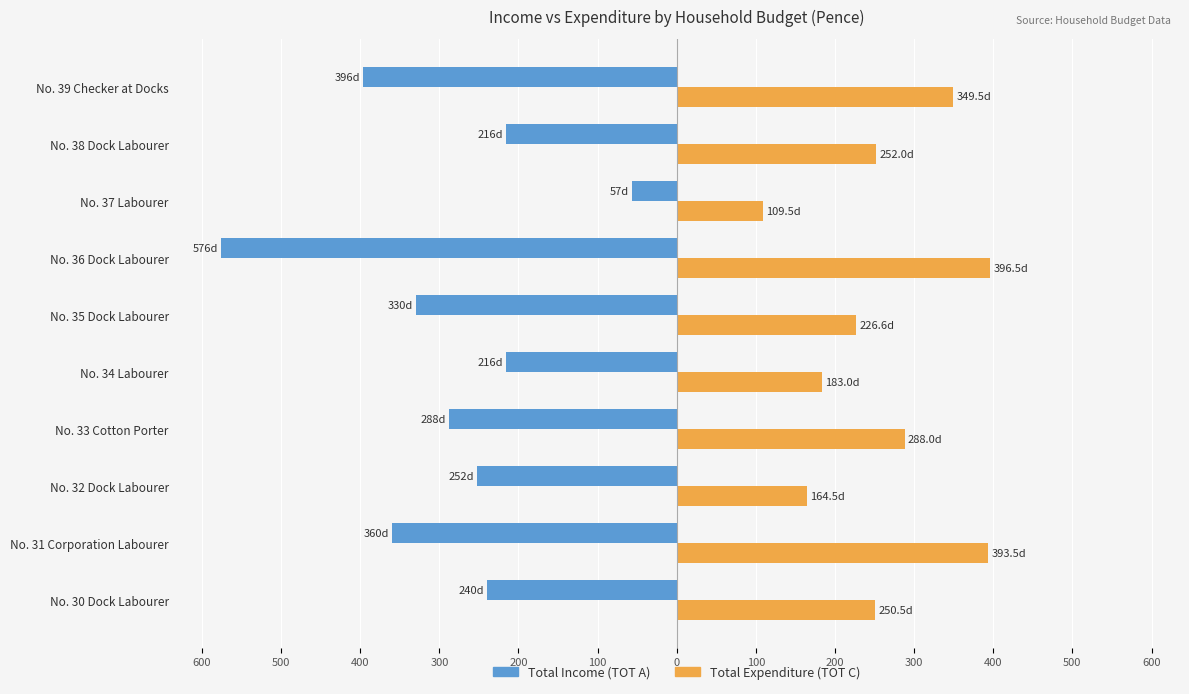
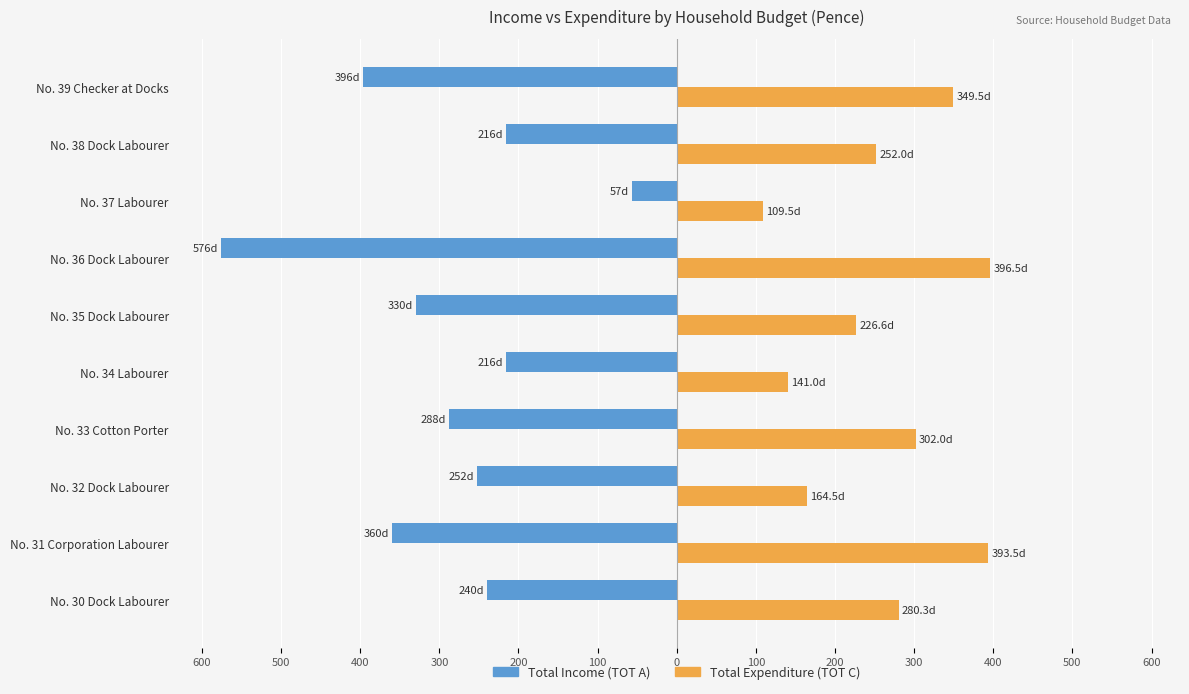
Total Expenditure (TOT C), No. 34 Labourer: 183.0d -> 141.0d
Total Expenditure (TOT C), No. 33 Cotton Porter: 288.0d -> 302.0d
Total Expenditure (TOT C), No. 30 Dock Labourer: 250.5d -> 280.3d
